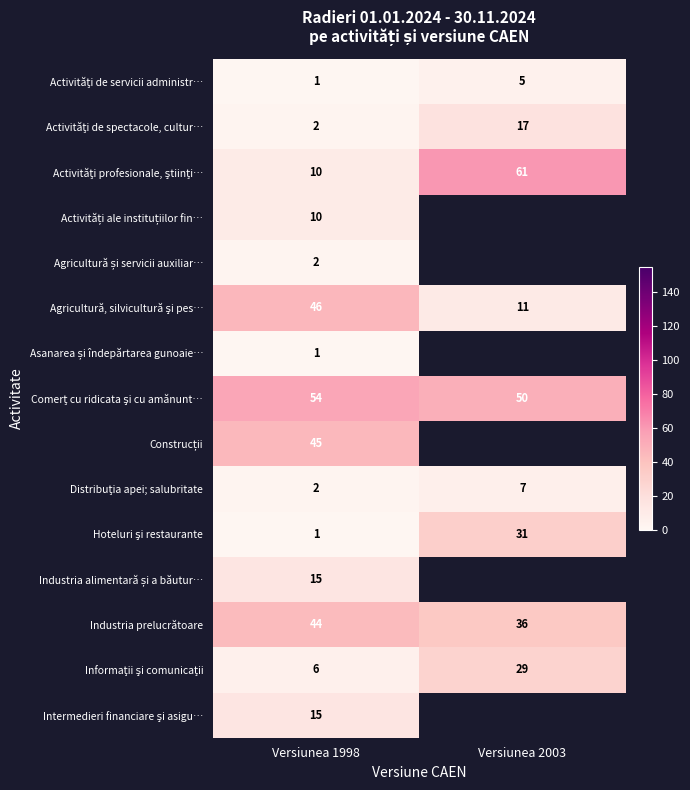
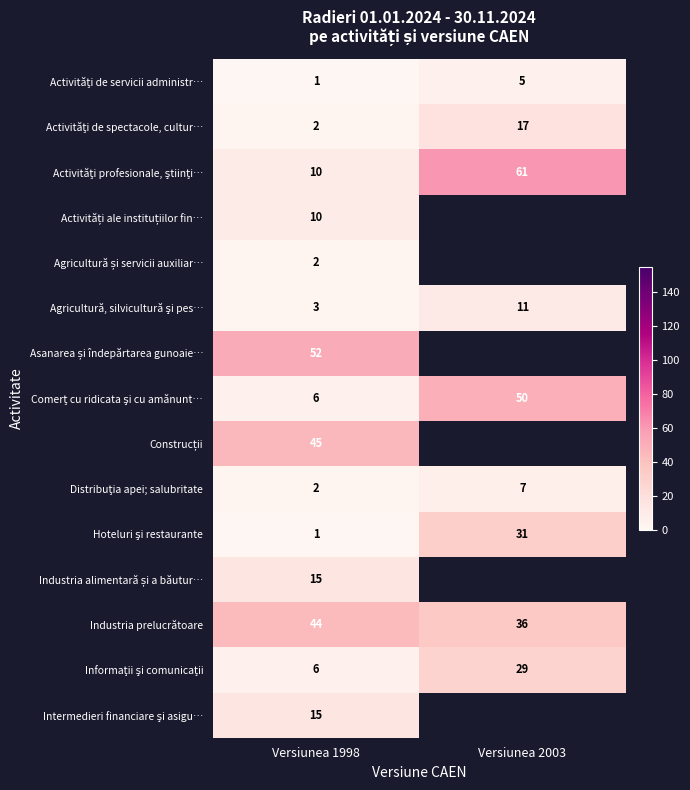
Agricultură, silvicultură şi pes…, Versiunea 1998: 46 -> 3
Asanarea și îndepărtarea gunoaie…, Versiunea 1998: 1 -> 52
Comerţ cu ridicata şi cu amănunt…, Versiunea 1998: 54 -> 6
